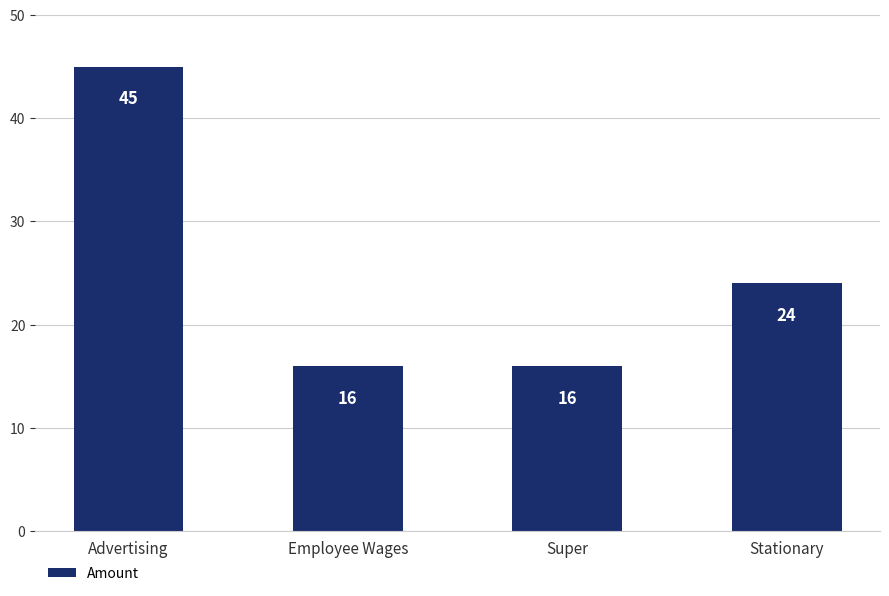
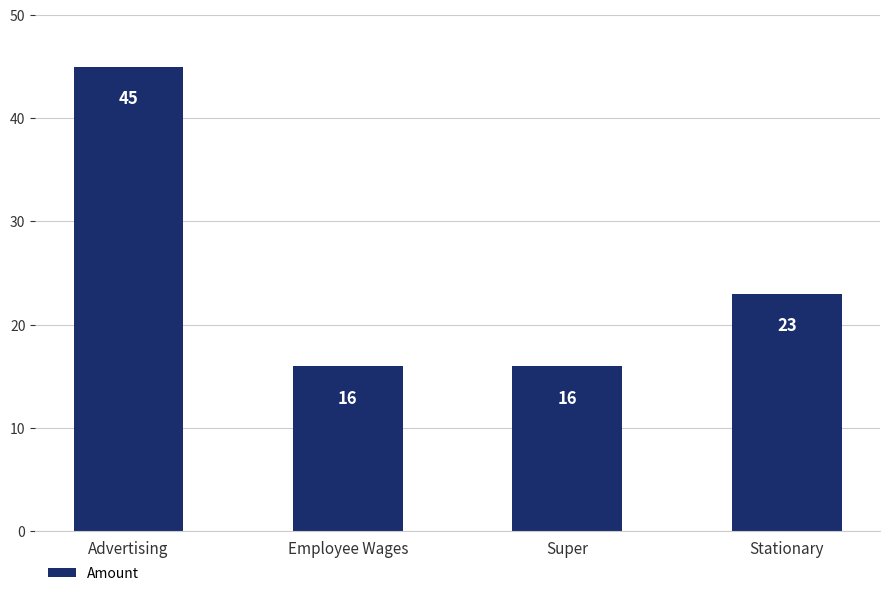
Stationary: 24 -> 23
